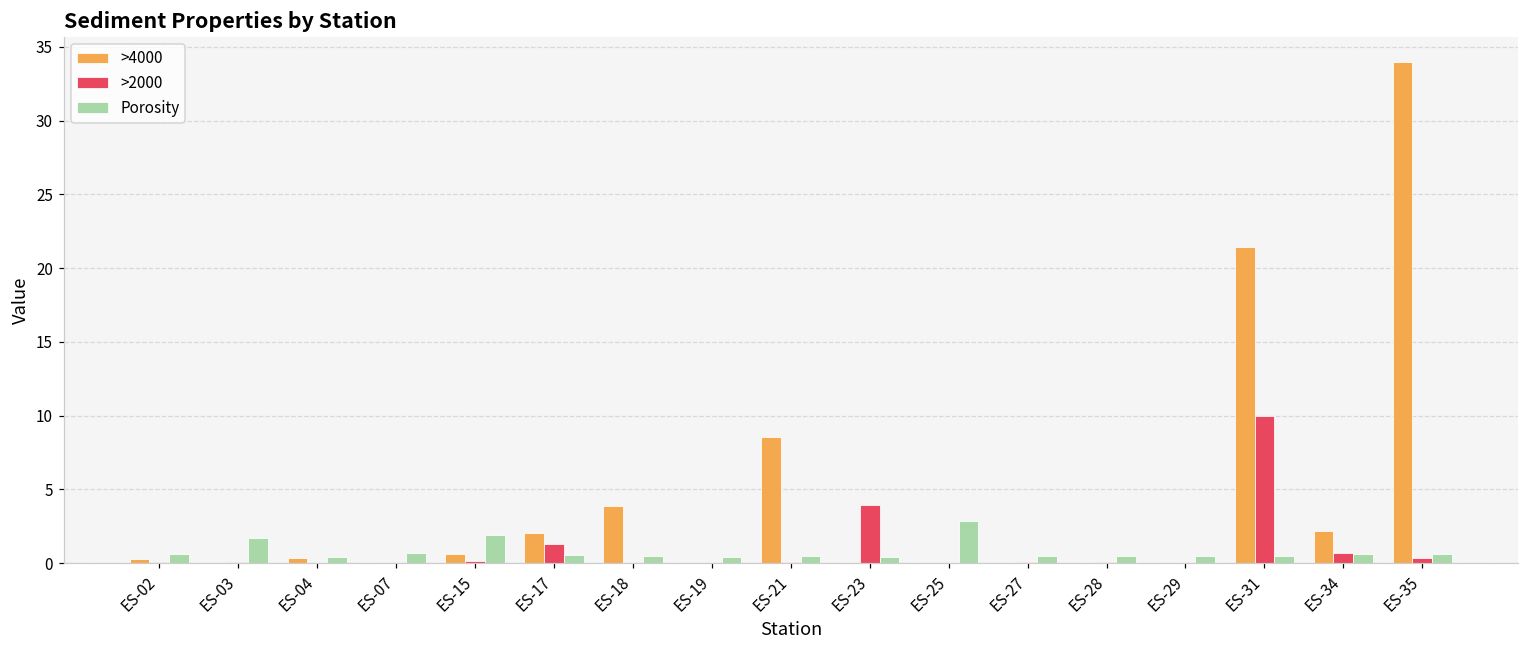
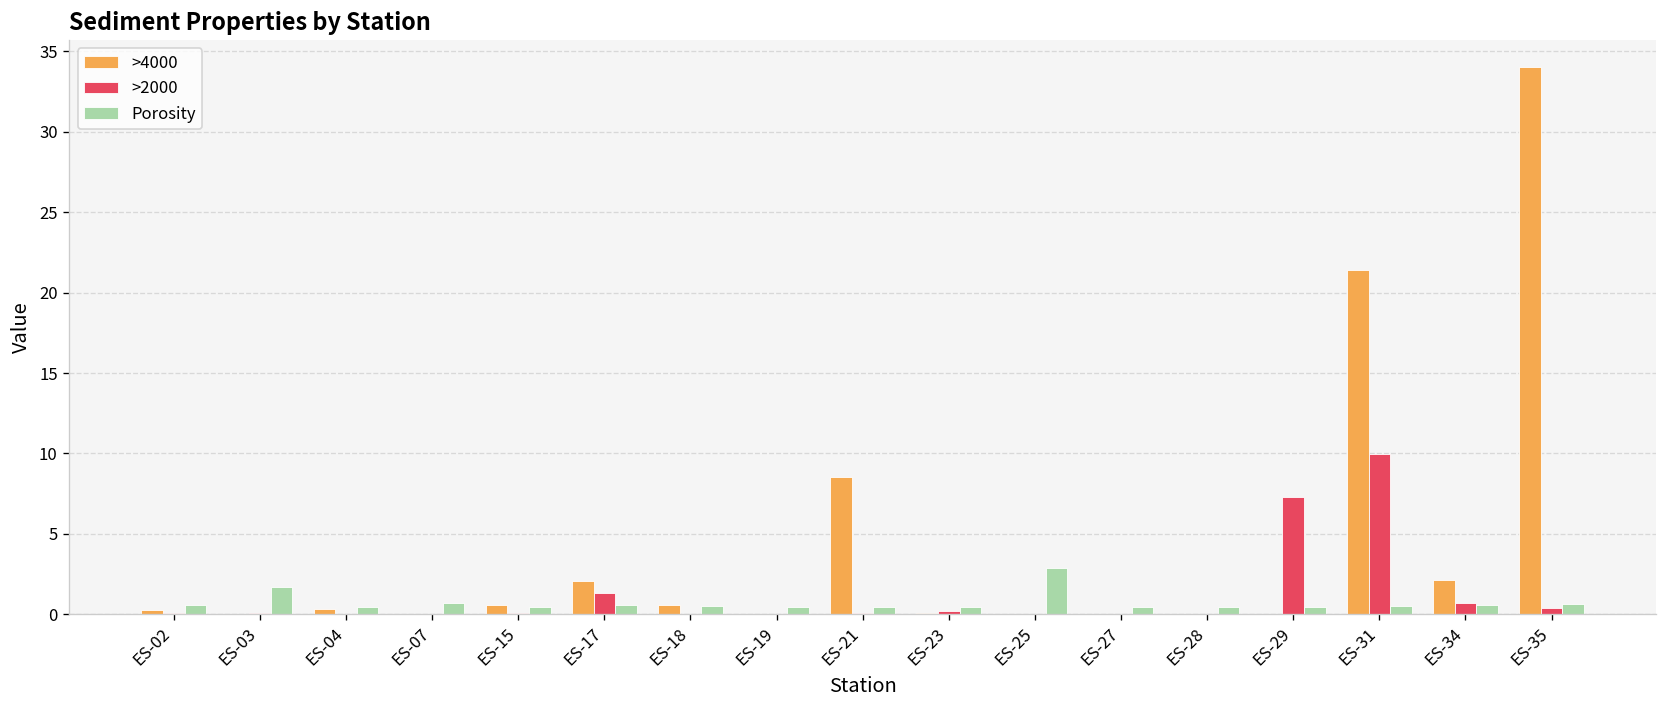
Porosity, ES-15: 1.9 -> 0.4
>4000, ES-18: 3.9 -> 0.6
>2000, ES-23: 3.9 -> 0.2
>2000, ES-29: 0.0 -> 7.3
